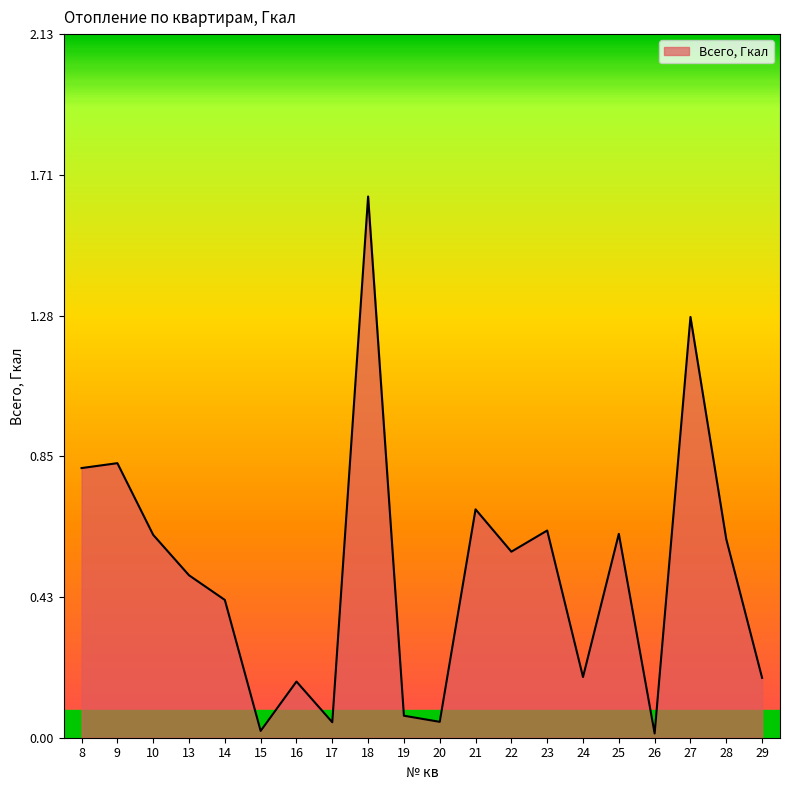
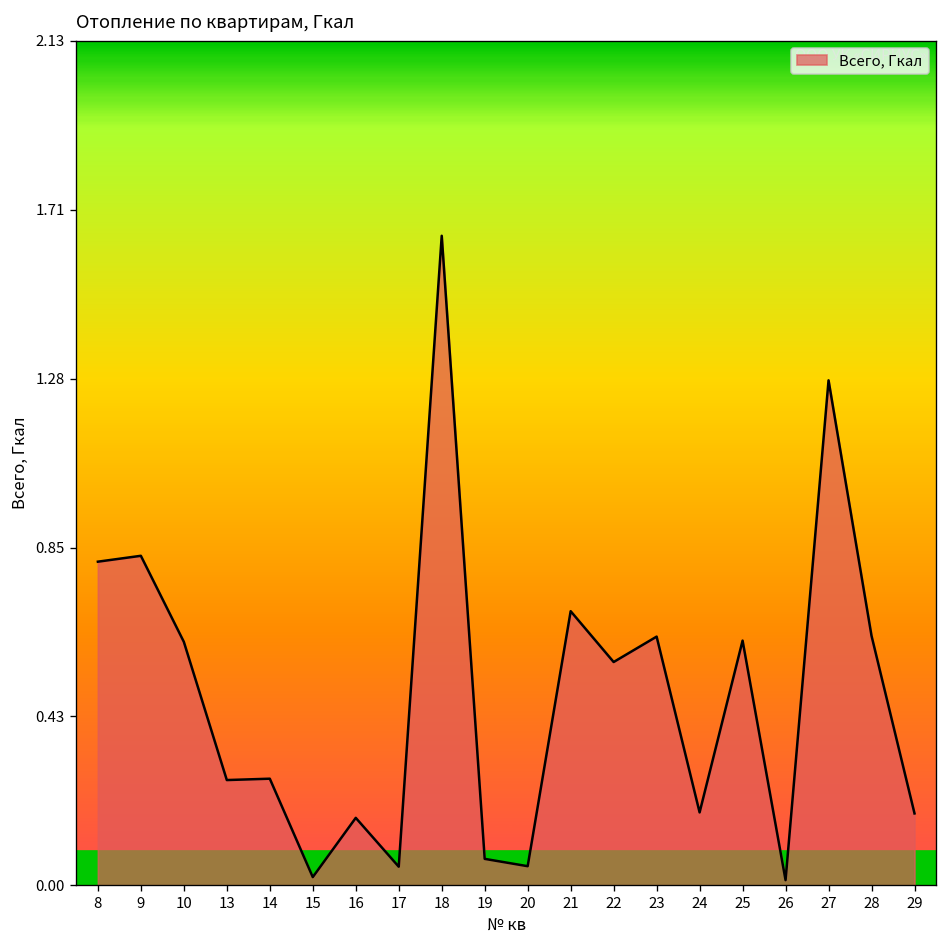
13: 0.49 -> 0.27
14: 0.42 -> 0.27
28: 0.60 -> 0.63
